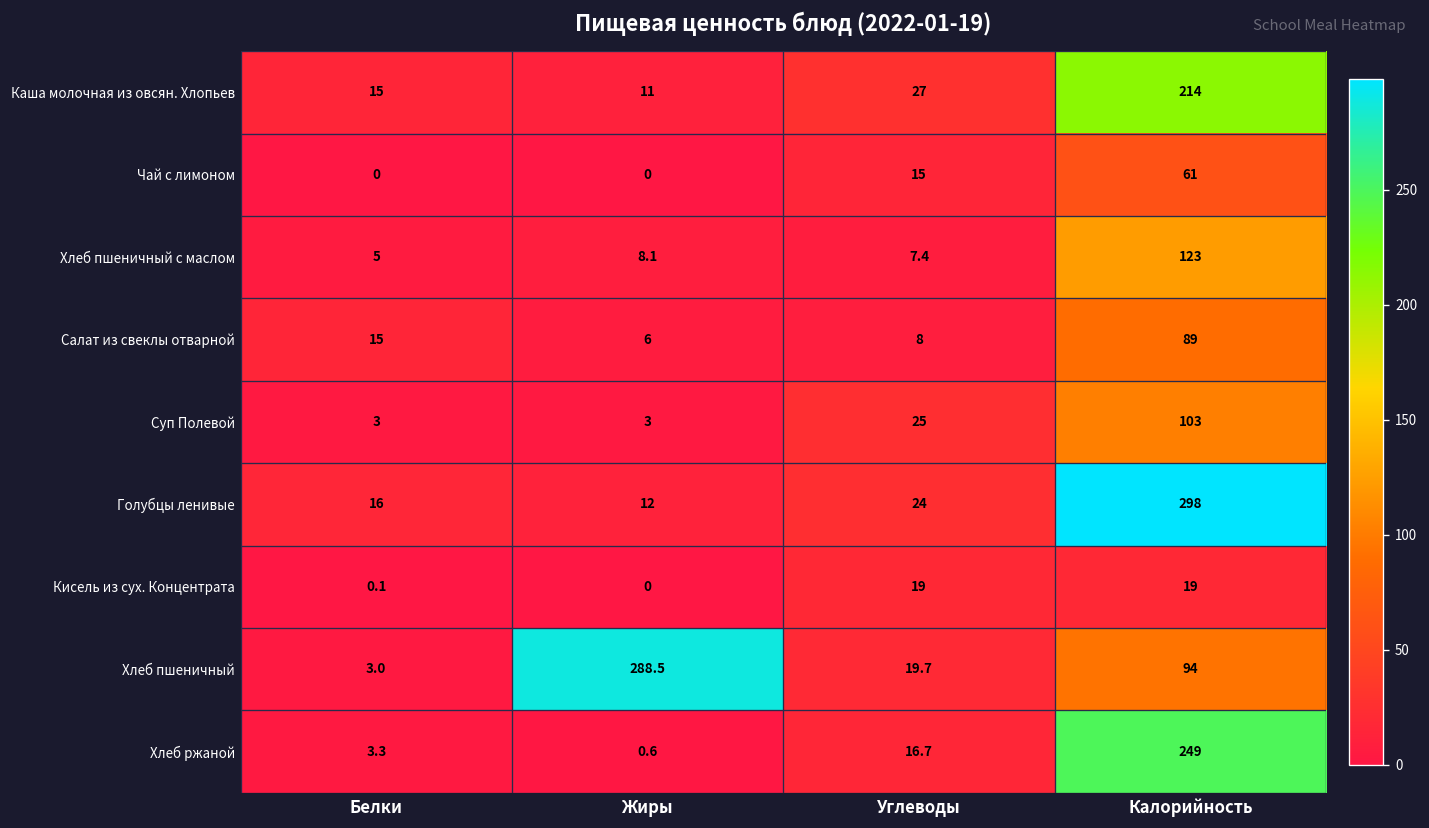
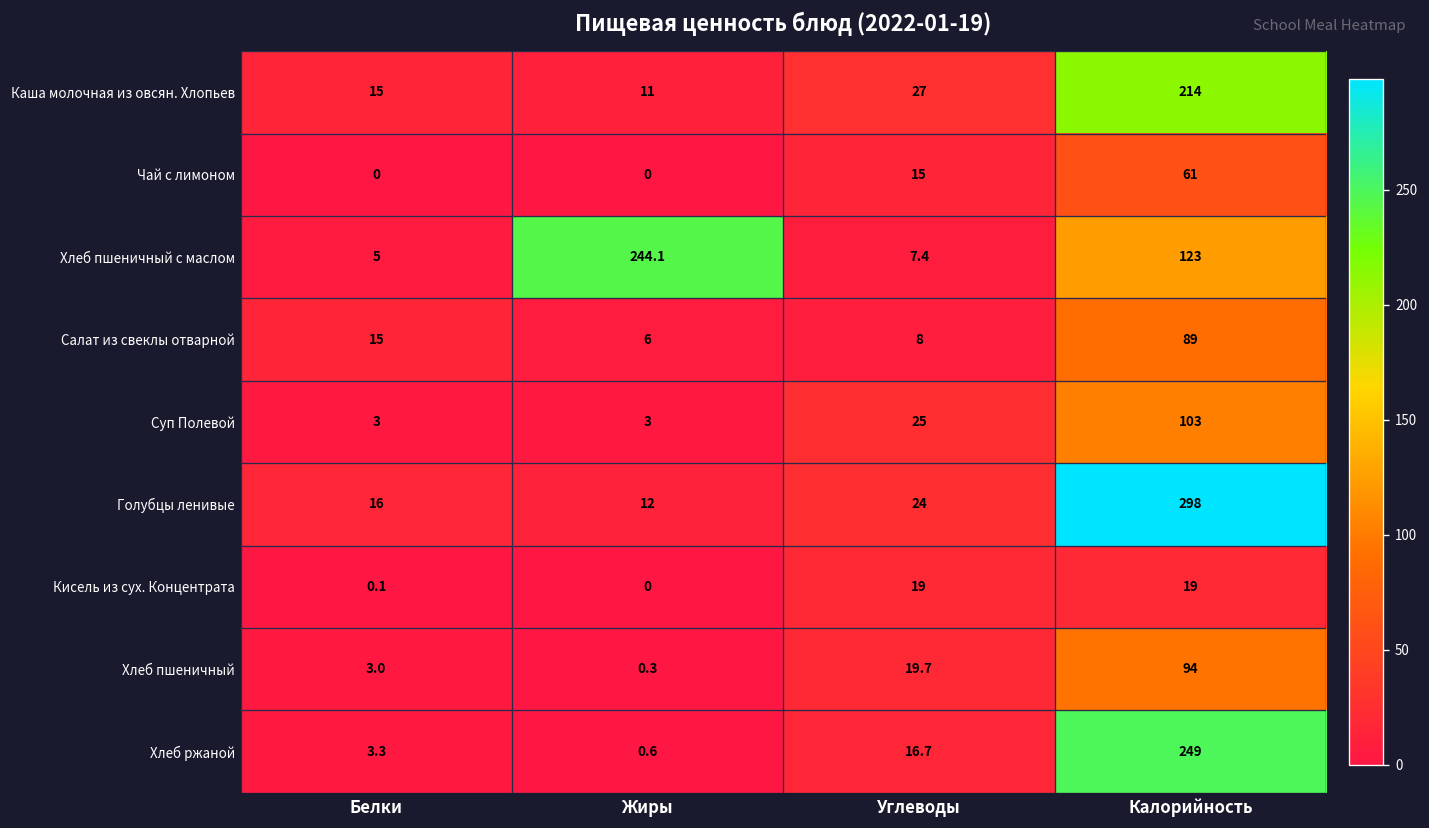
Хлеб пшеничный с маслом, Жиры: 8.1 -> 244.1
Хлеб пшеничный, Жиры: 288.5 -> 0.3
